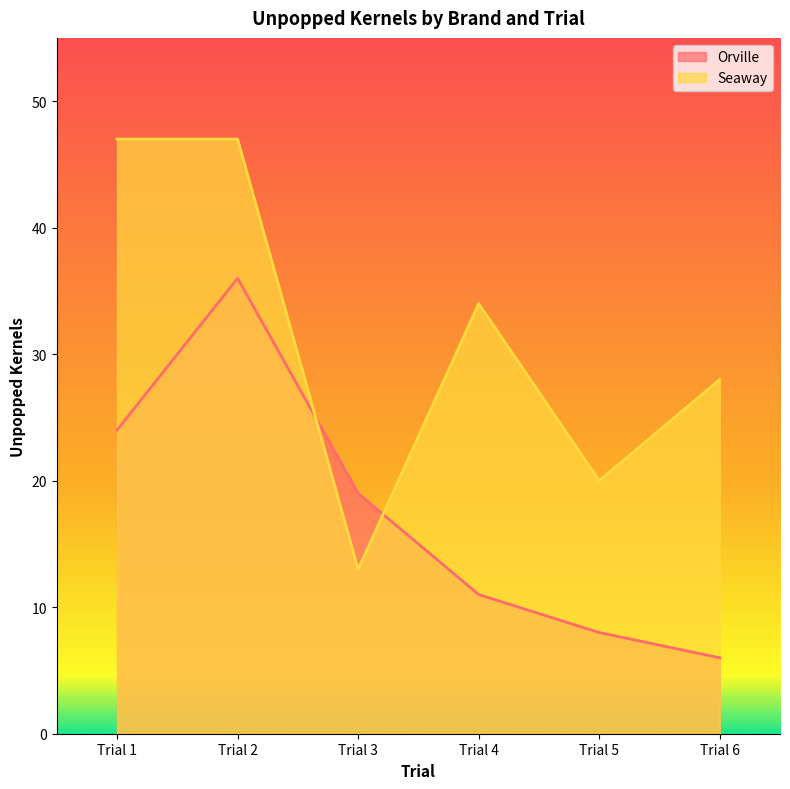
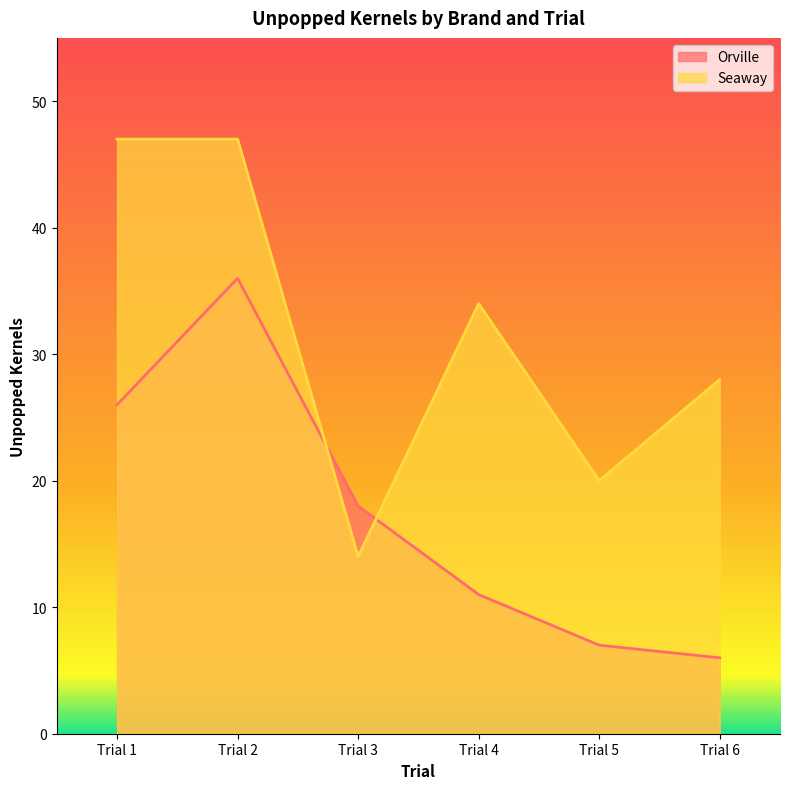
Orville, Trial 1: 24 -> 26
Orville, Trial 3: 19 -> 18
Seaway, Trial 3: 13 -> 14
Orville, Trial 5: 8 -> 7
